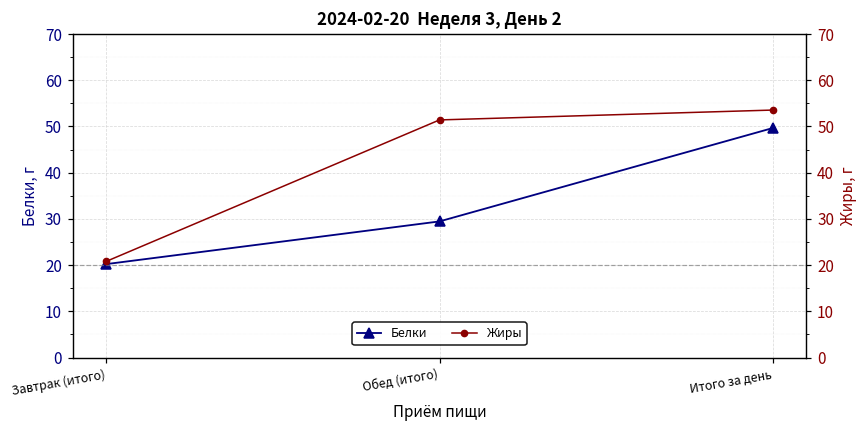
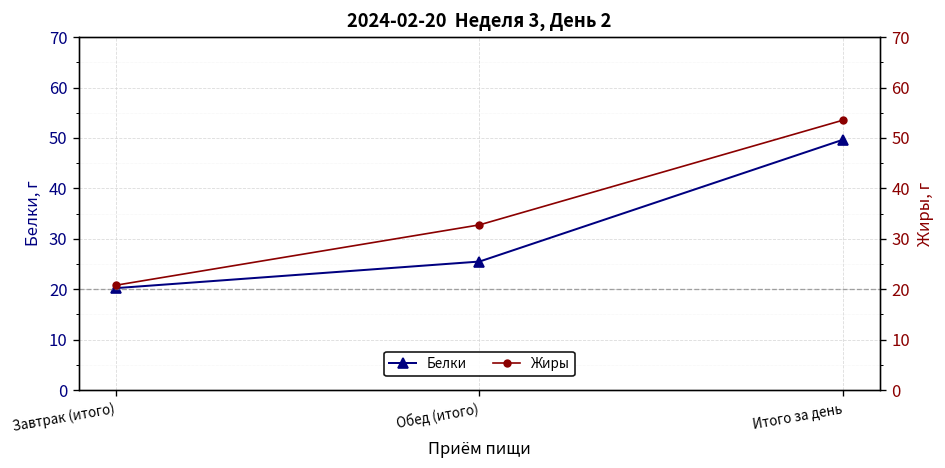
Белки, Обед (итого): 29 -> 25
Жиры, Обед (итого): 51 -> 33
